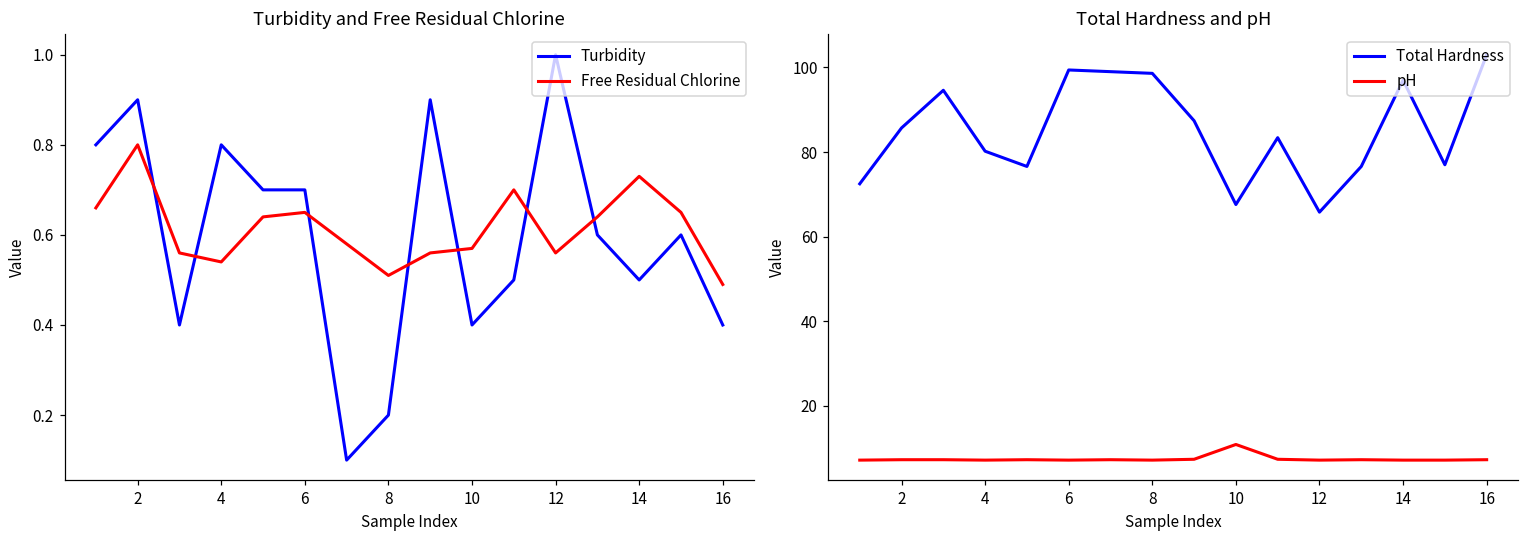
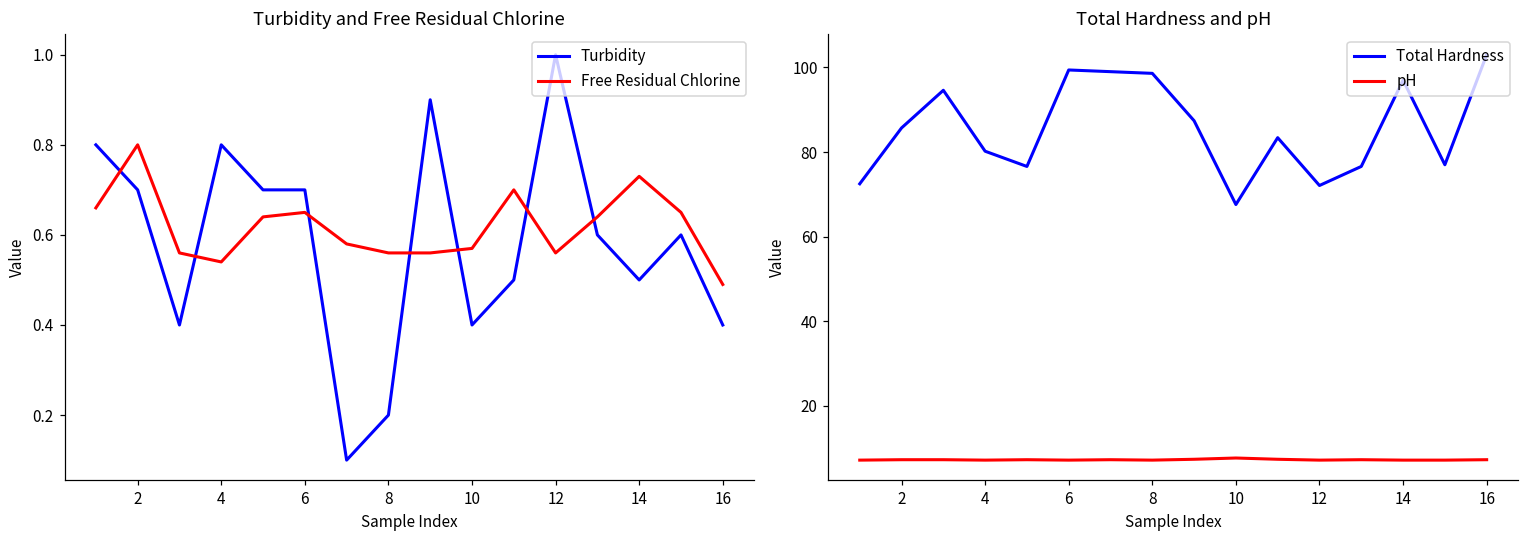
Turbidity and Free Residual Chlorine, Turbidity, 2: 0.9 -> 0.7
Turbidity and Free Residual Chlorine, Free Residual Chlorine, 8: 0.51 -> 0.56
Total Hardness and pH, pH, 10: 11 -> 8
Total Hardness and pH, Total Hardness, 12: 66 -> 72
